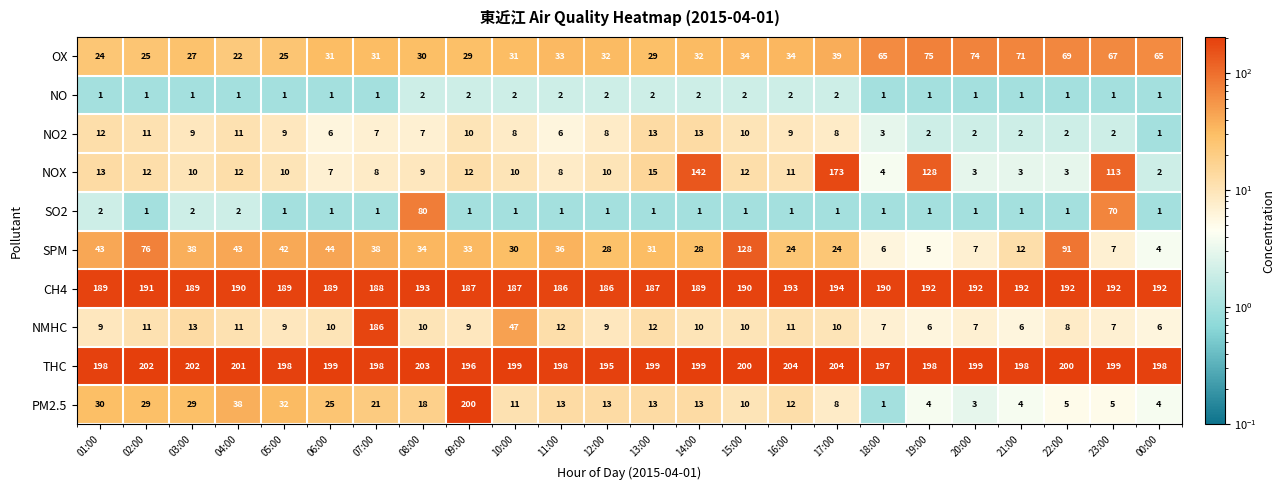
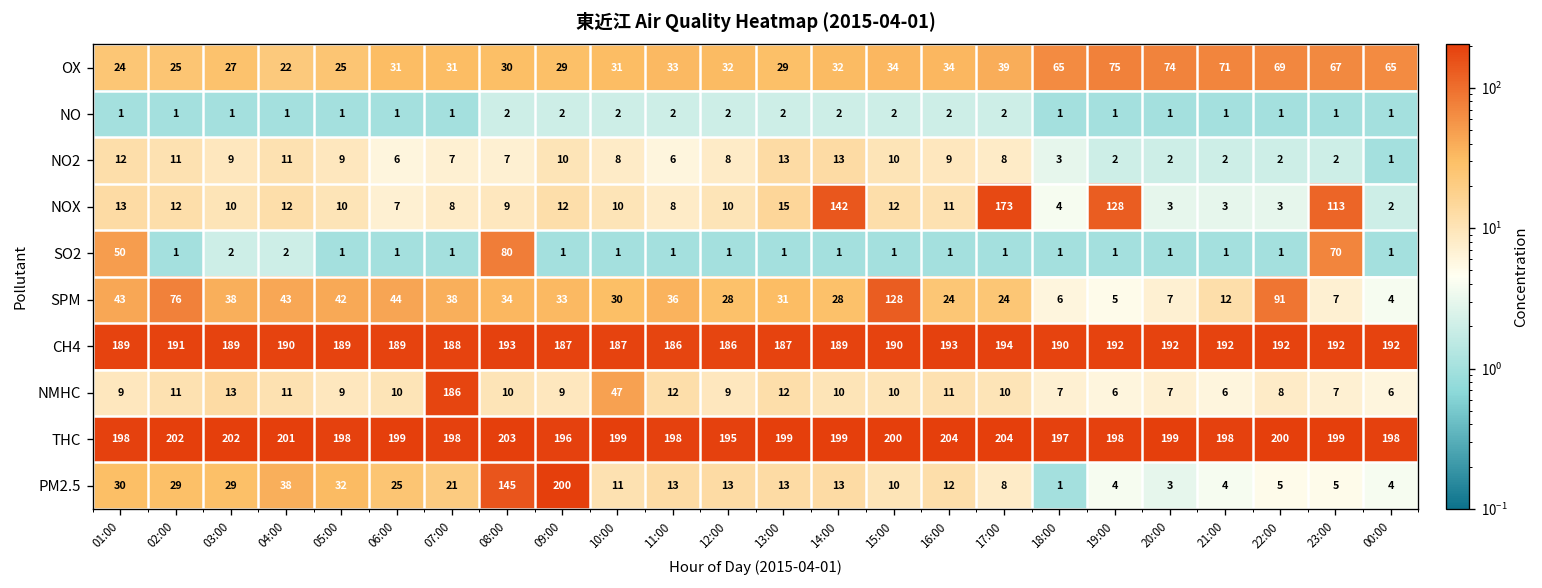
SO2, 01:00: 2 -> 50
PM2.5, 08:00: 18 -> 145
